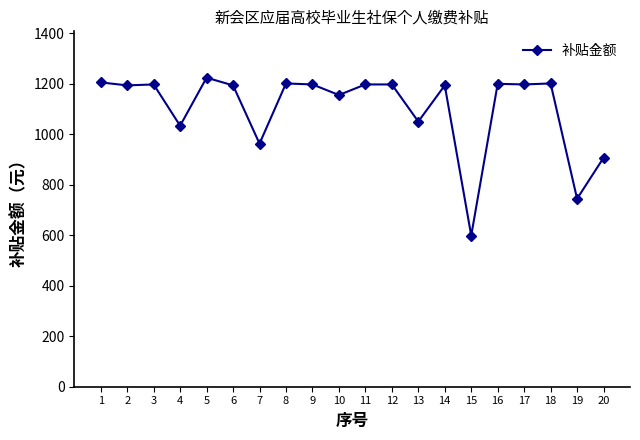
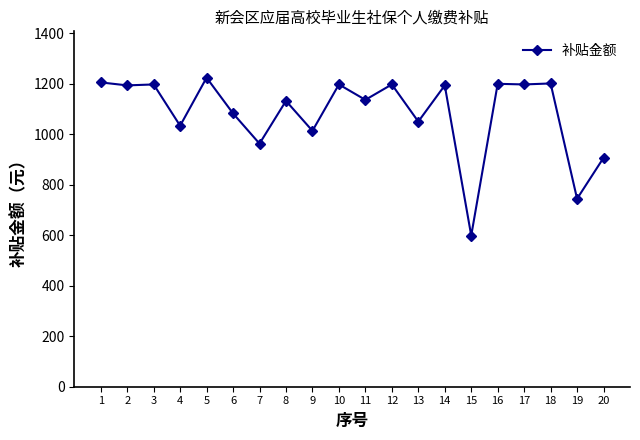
6: 1190 -> 1080
8: 1200 -> 1130
9: 1200 -> 1010
10: 1160 -> 1200
11: 1200 -> 1140
